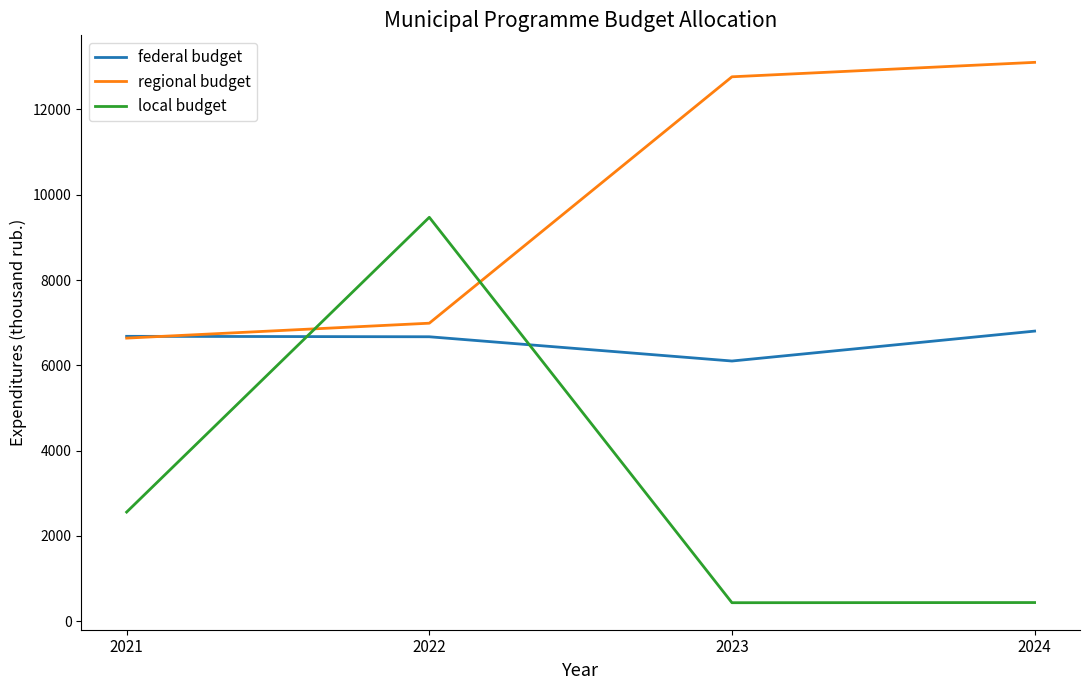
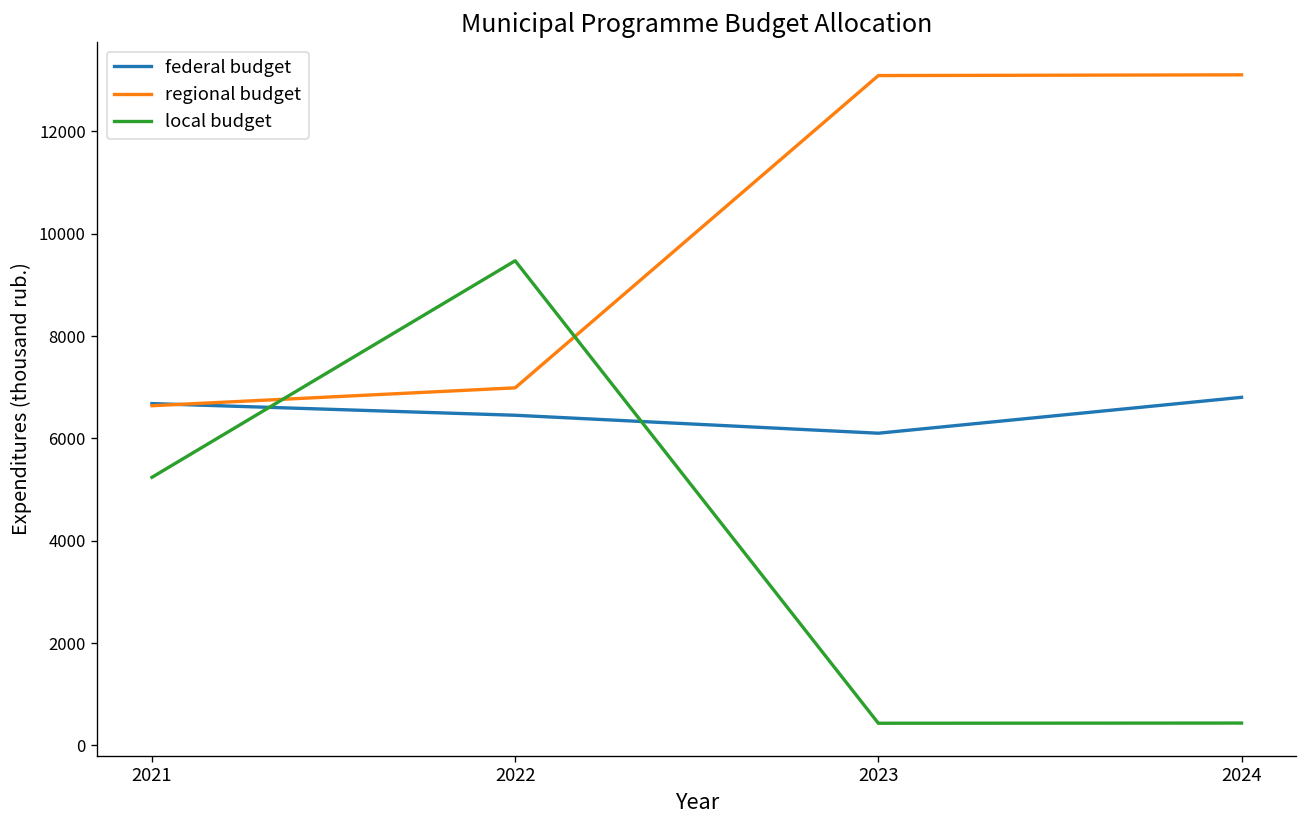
local budget, 2021: 2600 -> 5200
federal budget, 2022: 6700 -> 6500
regional budget, 2023: 12800 -> 13100
